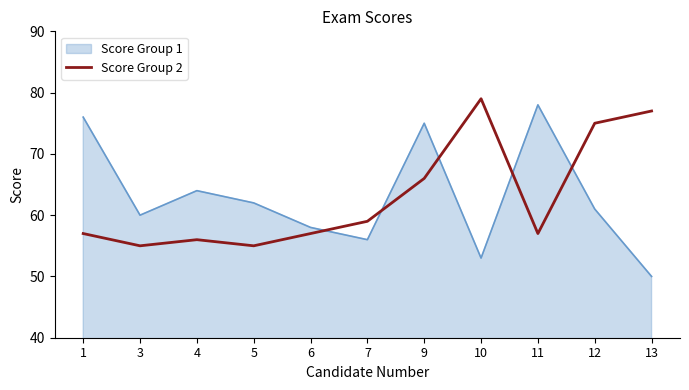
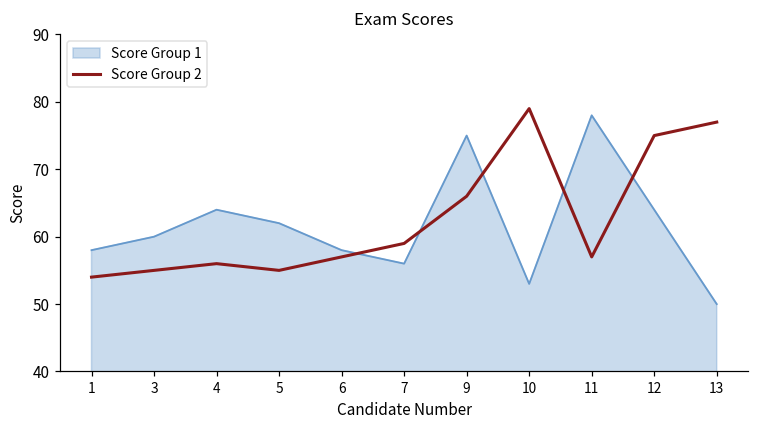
Score Group 1, 1: 76 -> 58
Score Group 2, 1: 57 -> 54
Score Group 1, 12: 61 -> 64
